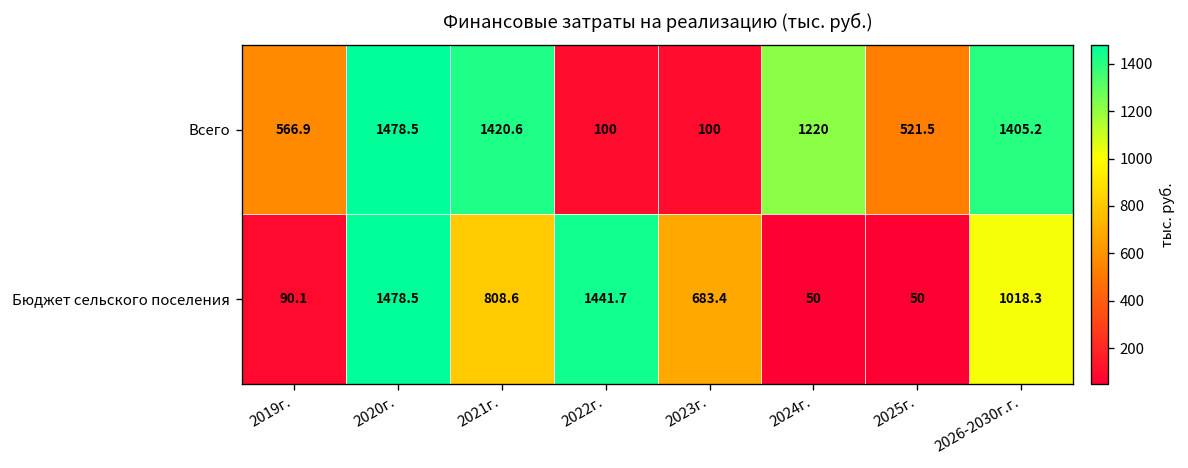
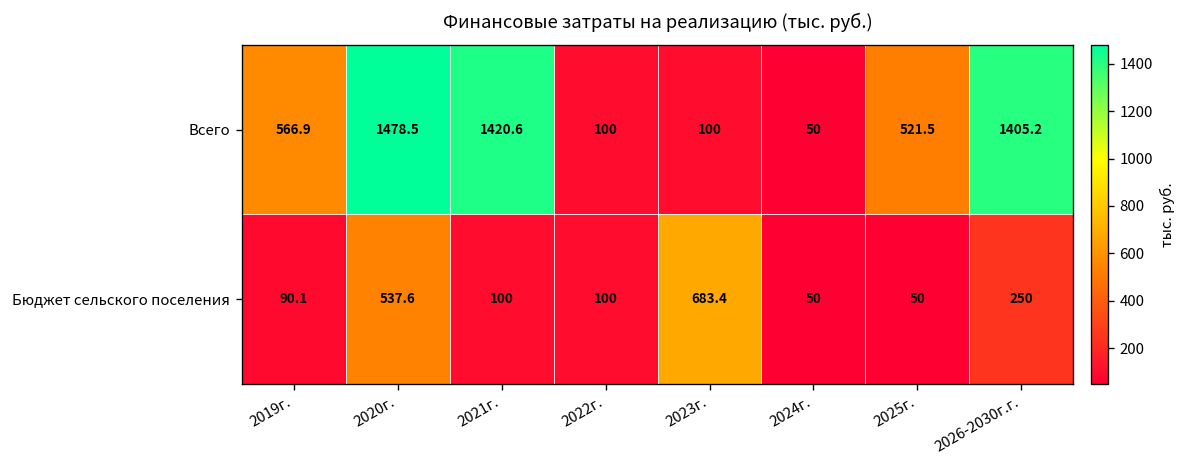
Всего, 2024г.: 1220 -> 50
Бюджет сельского поселения, 2020г.: 1478.5 -> 537.6
Бюджет сельского поселения, 2021г.: 808.6 -> 100
Бюджет сельского поселения, 2022г.: 1441.7 -> 100
Бюджет сельского поселения, 2026-2030г.г.: 1018.3 -> 250
